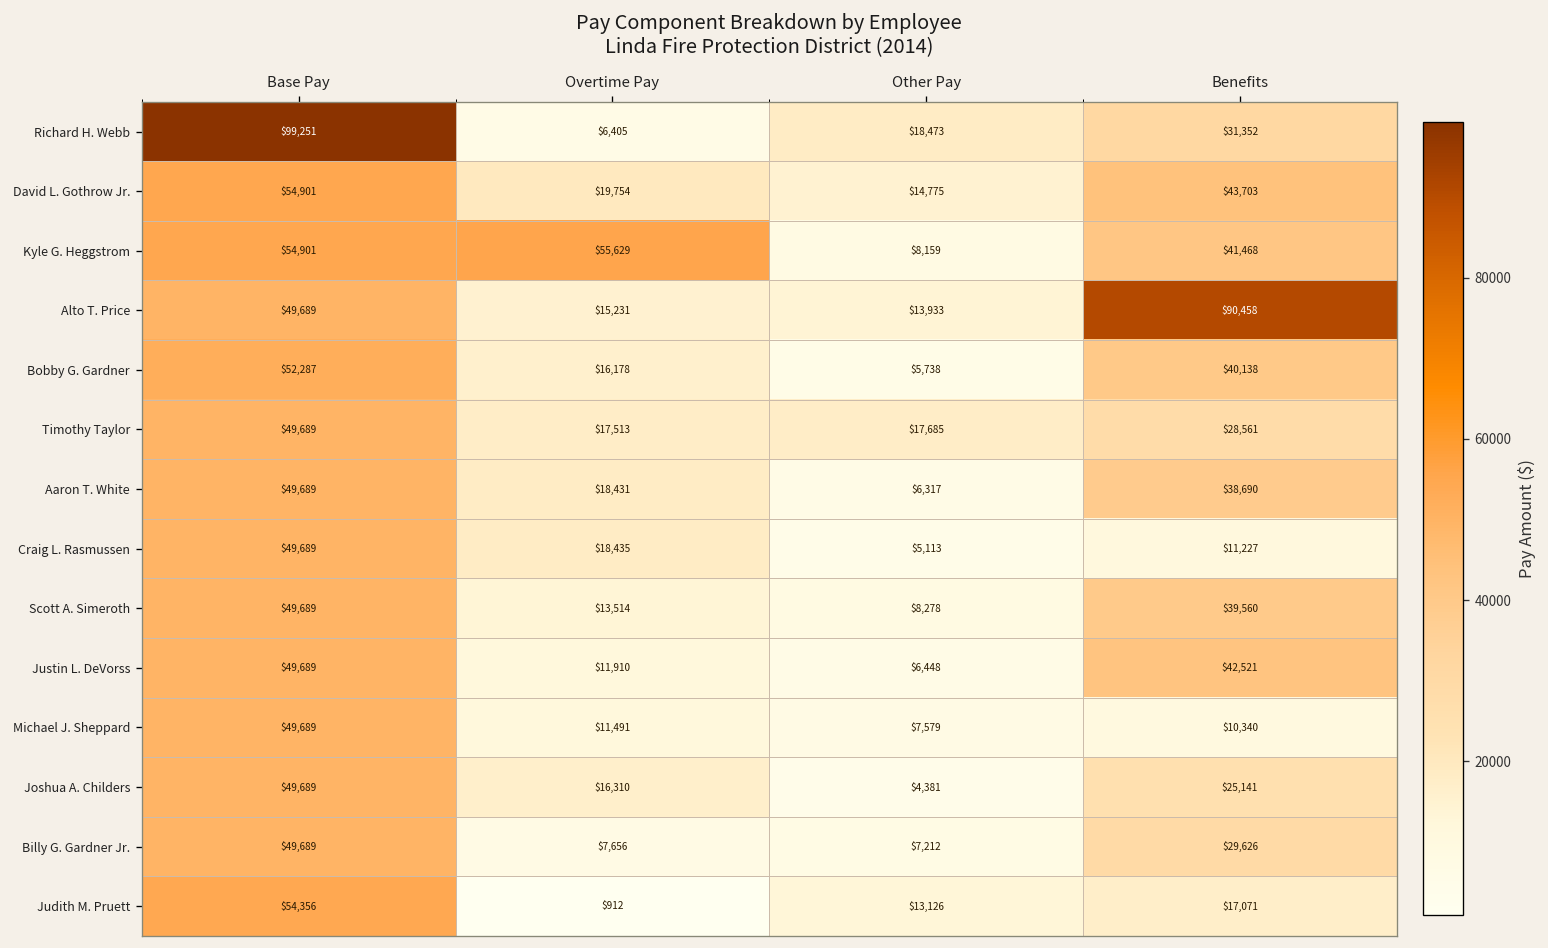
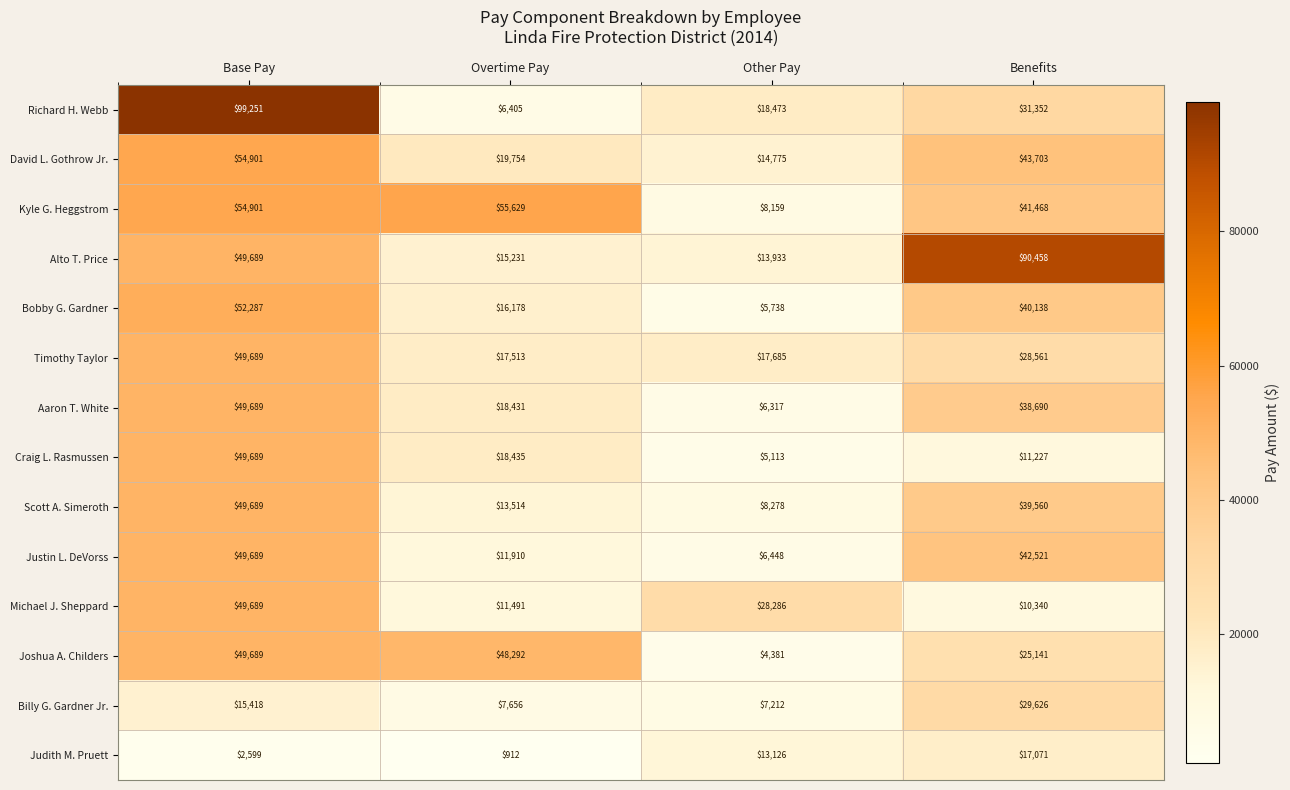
Michael J. Sheppard, Other Pay: $7,579 -> $28,286
Joshua A. Childers, Overtime Pay: $16,310 -> $48,292
Billy G. Gardner Jr., Base Pay: $49,689 -> $15,418
Judith M. Pruett, Base Pay: $54,356 -> $2,599
